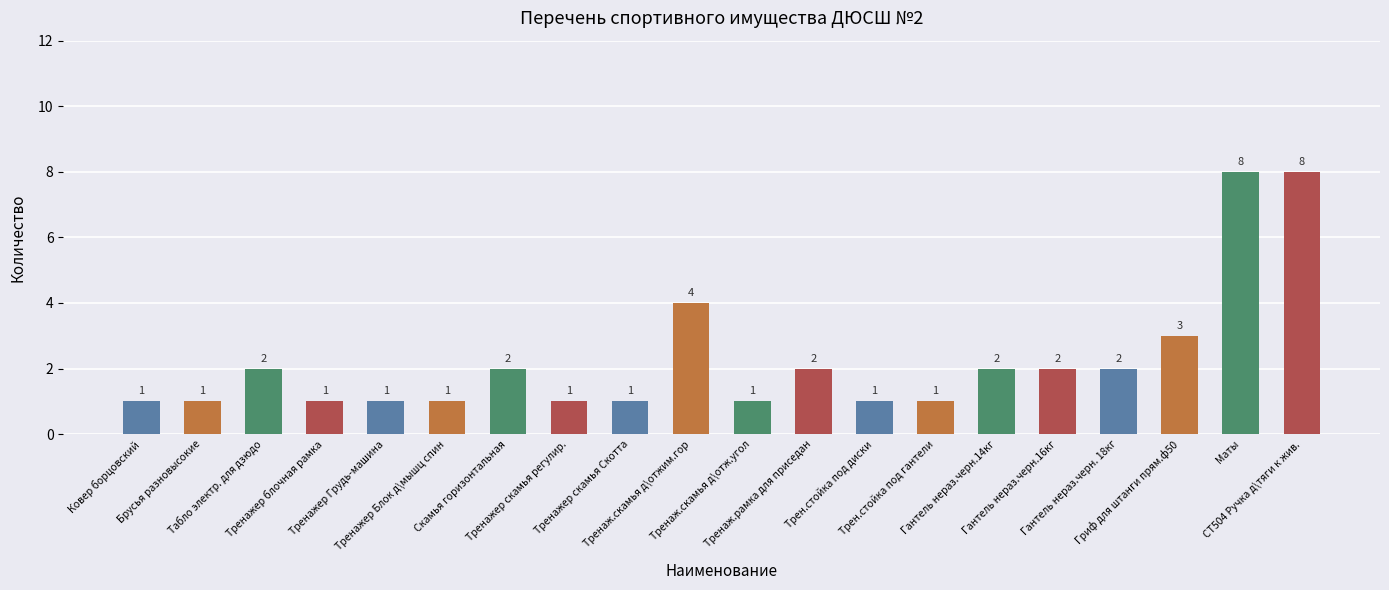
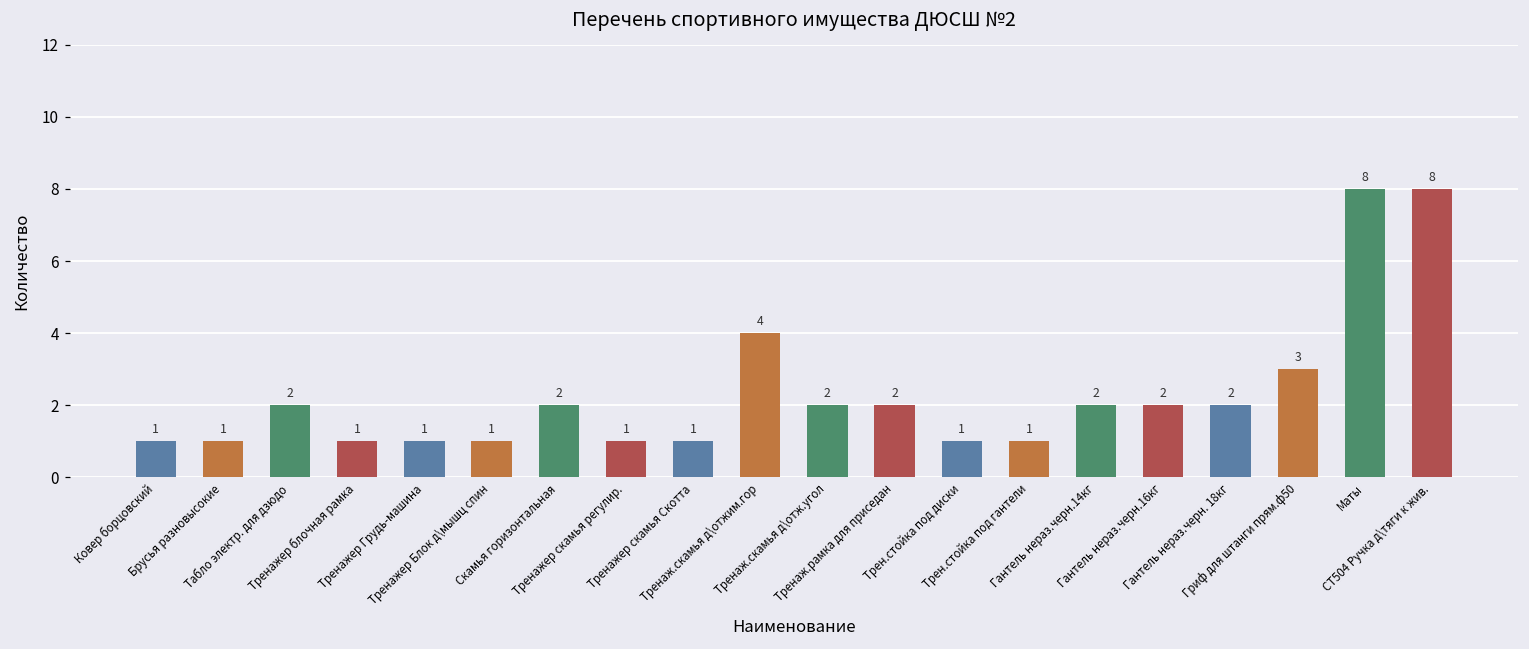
Тренаж.скамья д\отж.угол: 1 -> 2
